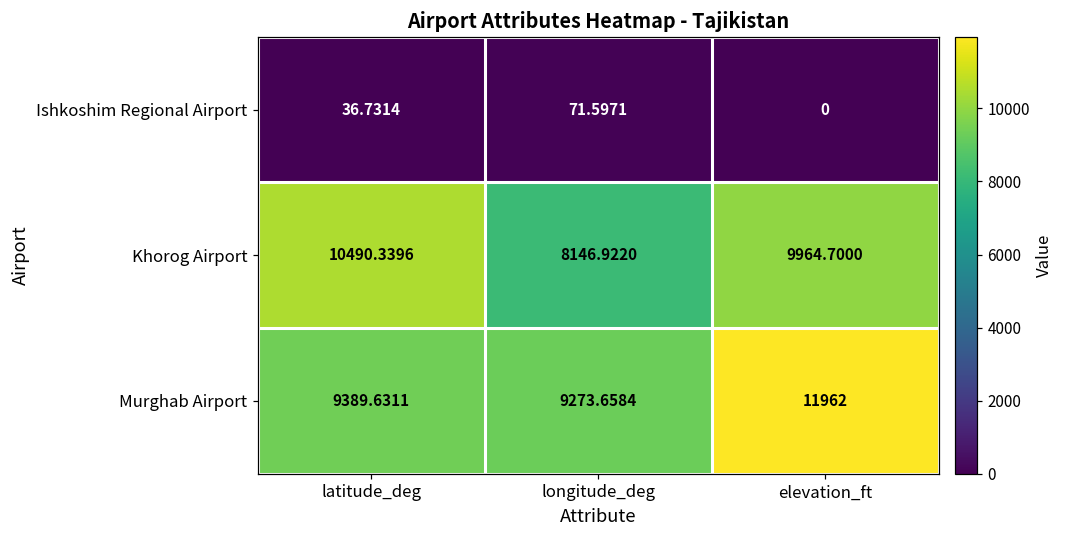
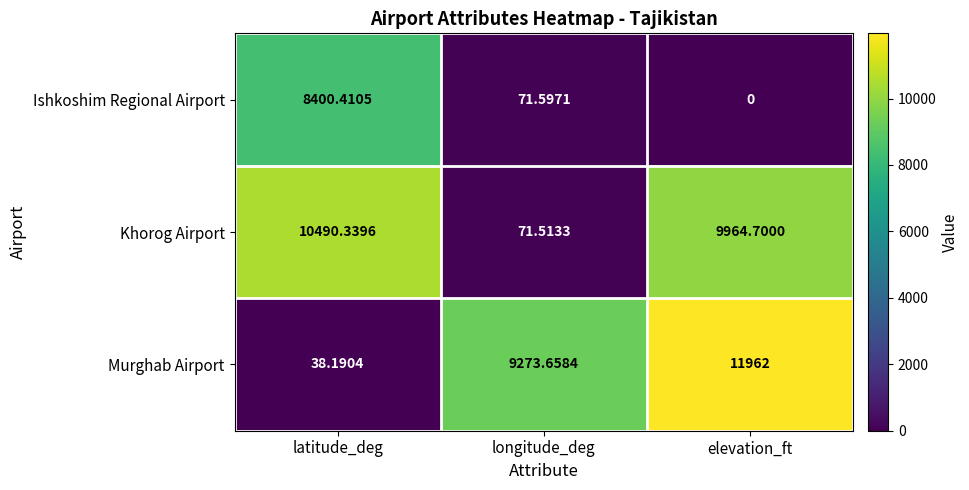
Ishkoshim Regional Airport, latitude_deg: 36.7314 -> 8400.4105
Khorog Airport, longitude_deg: 8146.9220 -> 71.5133
Murghab Airport, latitude_deg: 9389.6311 -> 38.1904
